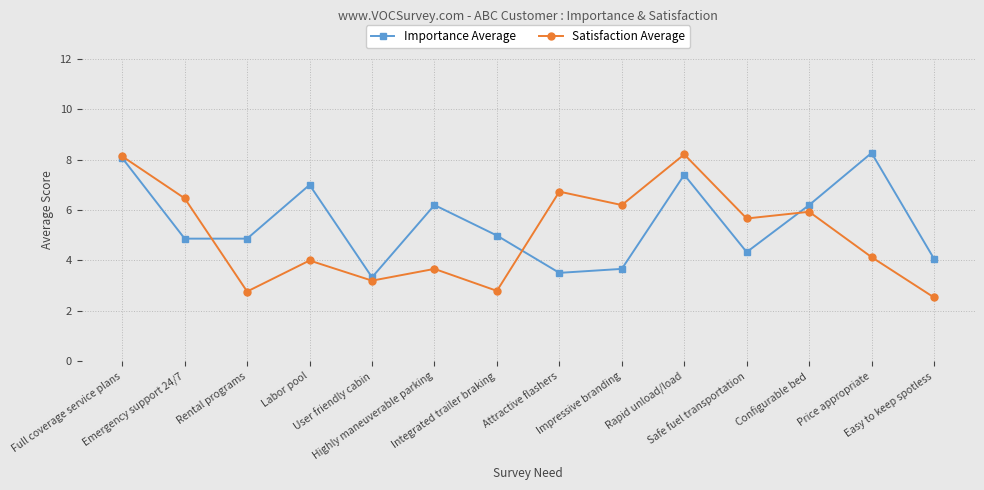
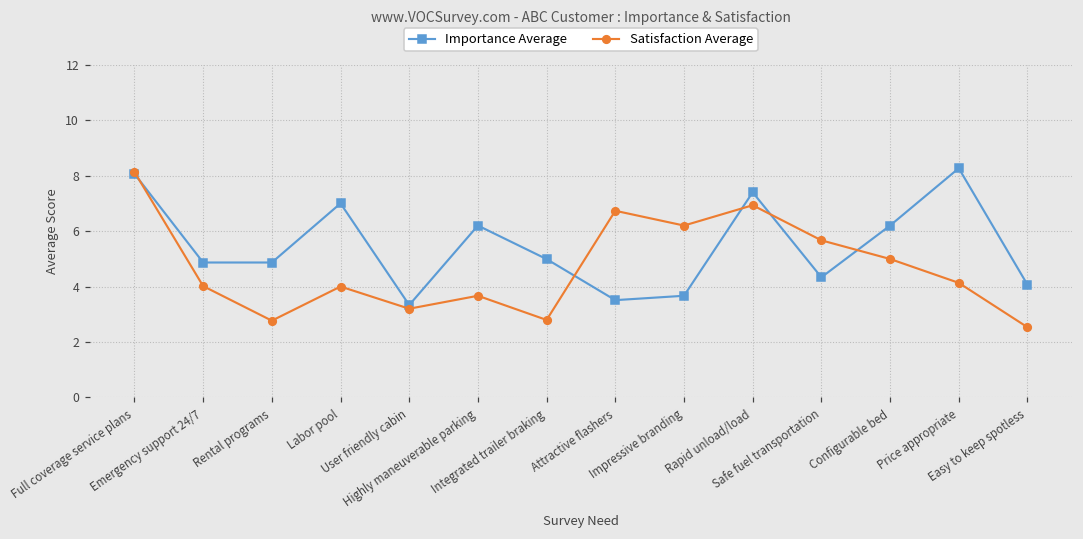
Satisfaction Average, Emergency support 24/7: 6.5 -> 4.0
Satisfaction Average, Rapid unload/load: 8.2 -> 6.9
Satisfaction Average, Configurable bed: 5.9 -> 5.0
